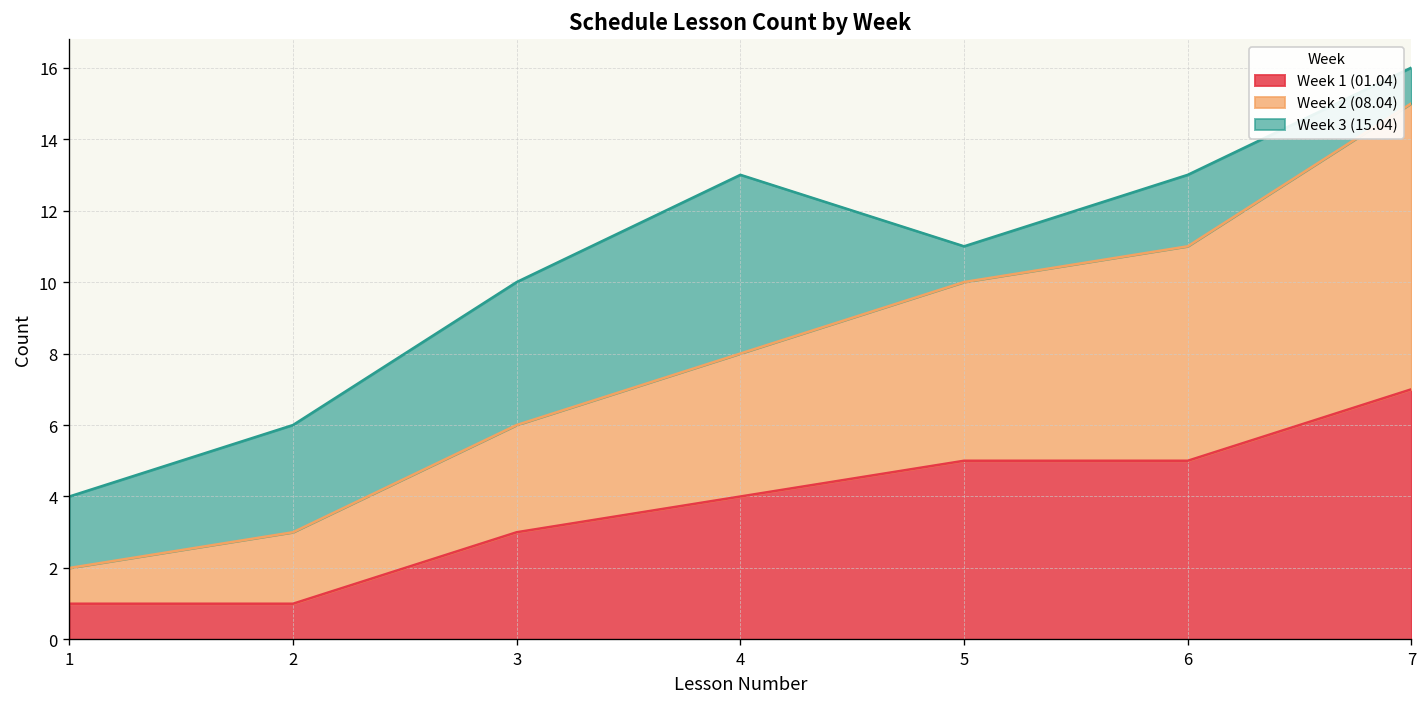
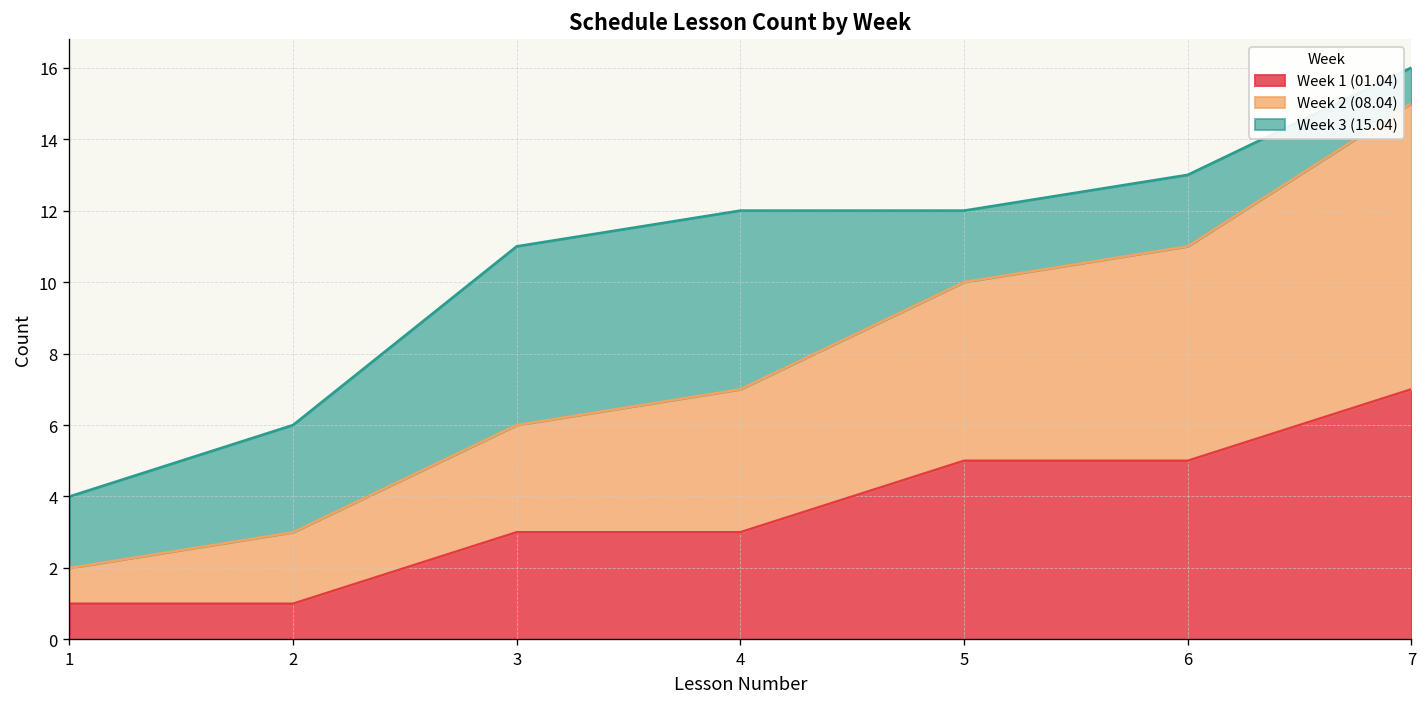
Week 3 (15.04), 3: 4 -> 5
Week 1 (01.04), 4: 4 -> 3
Week 3 (15.04), 5: 1 -> 2
